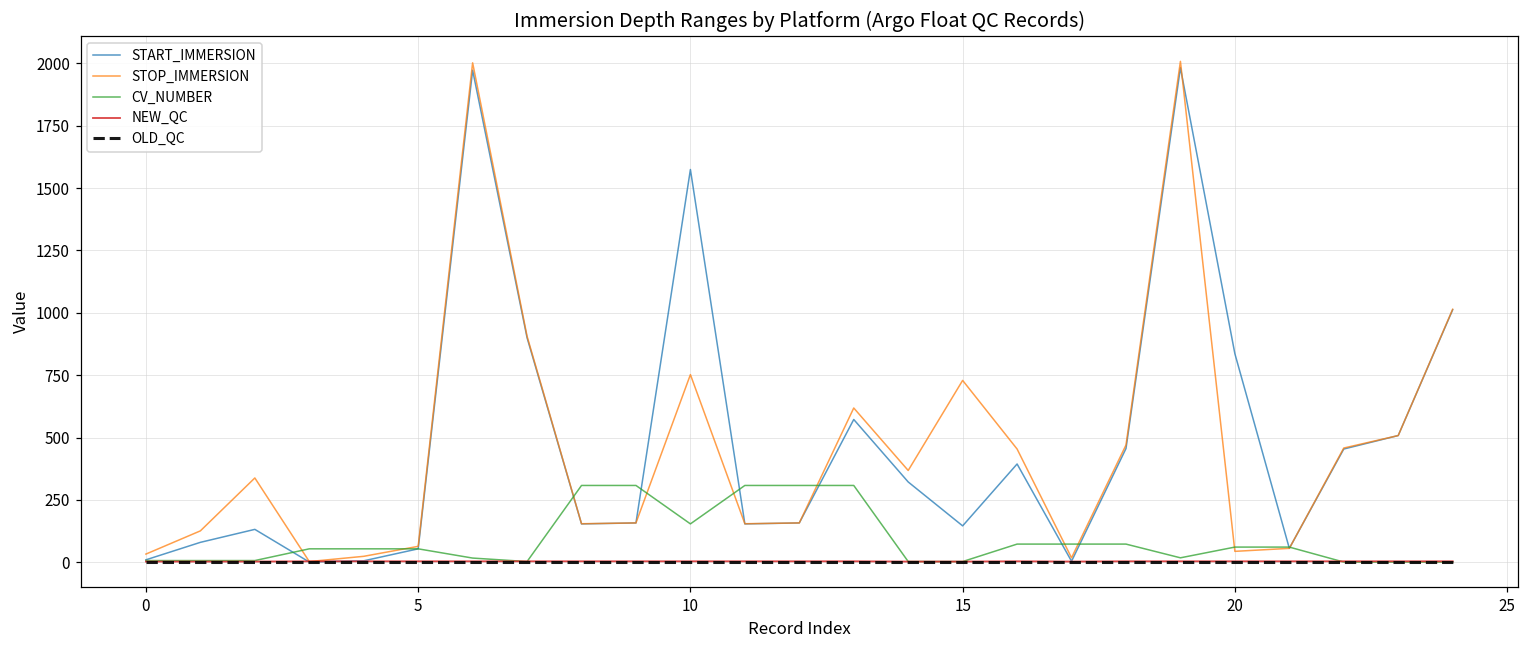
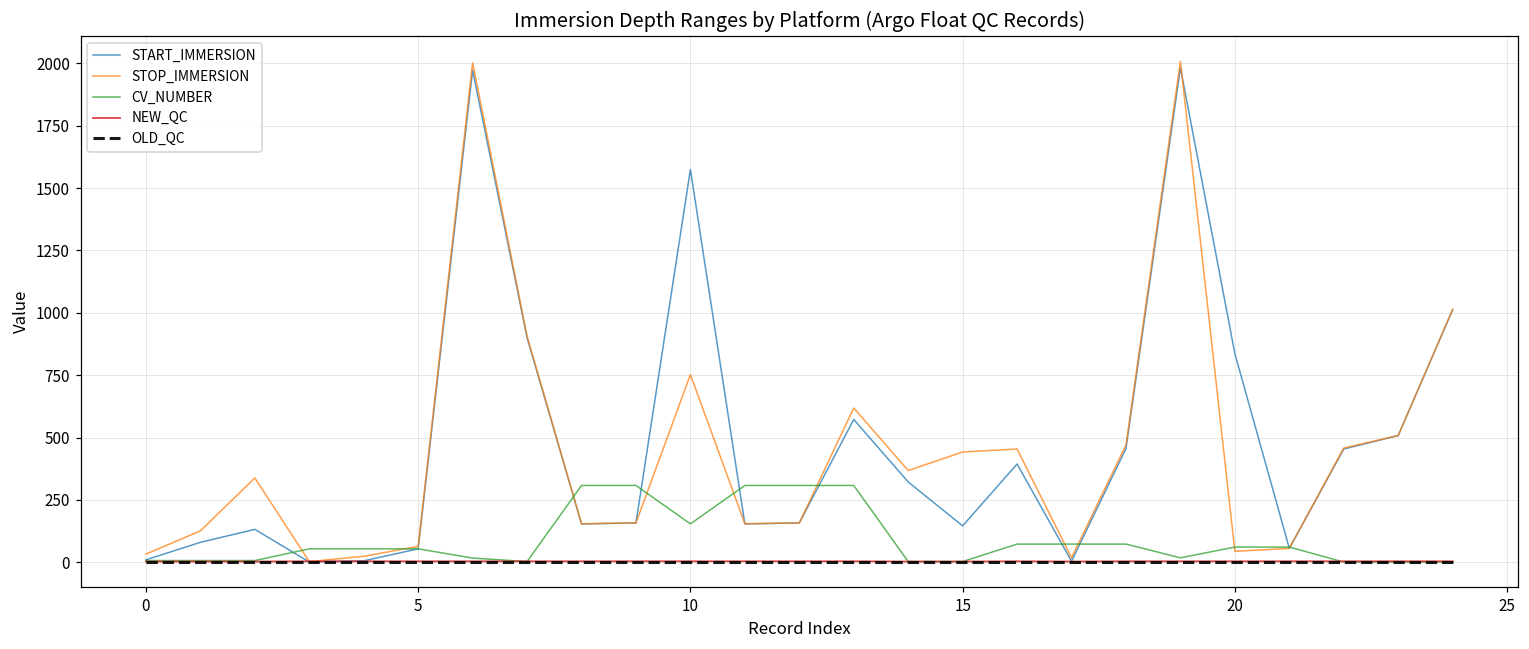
STOP_IMMERSION, 15: 730 -> 440
